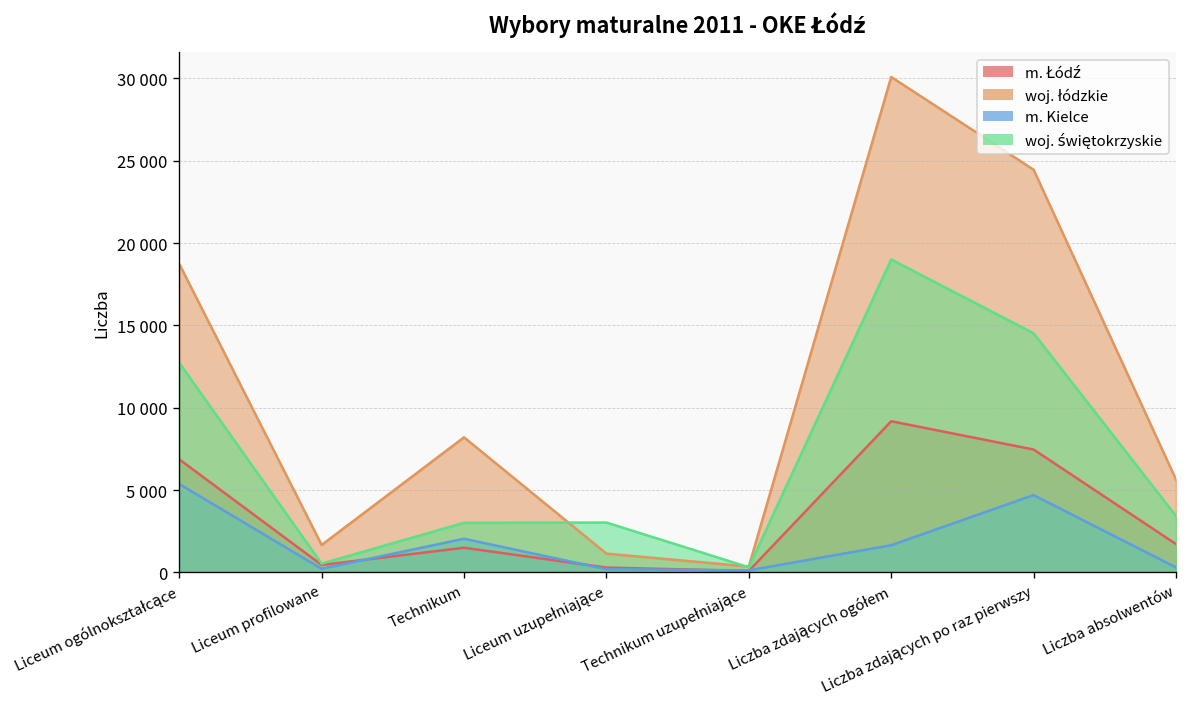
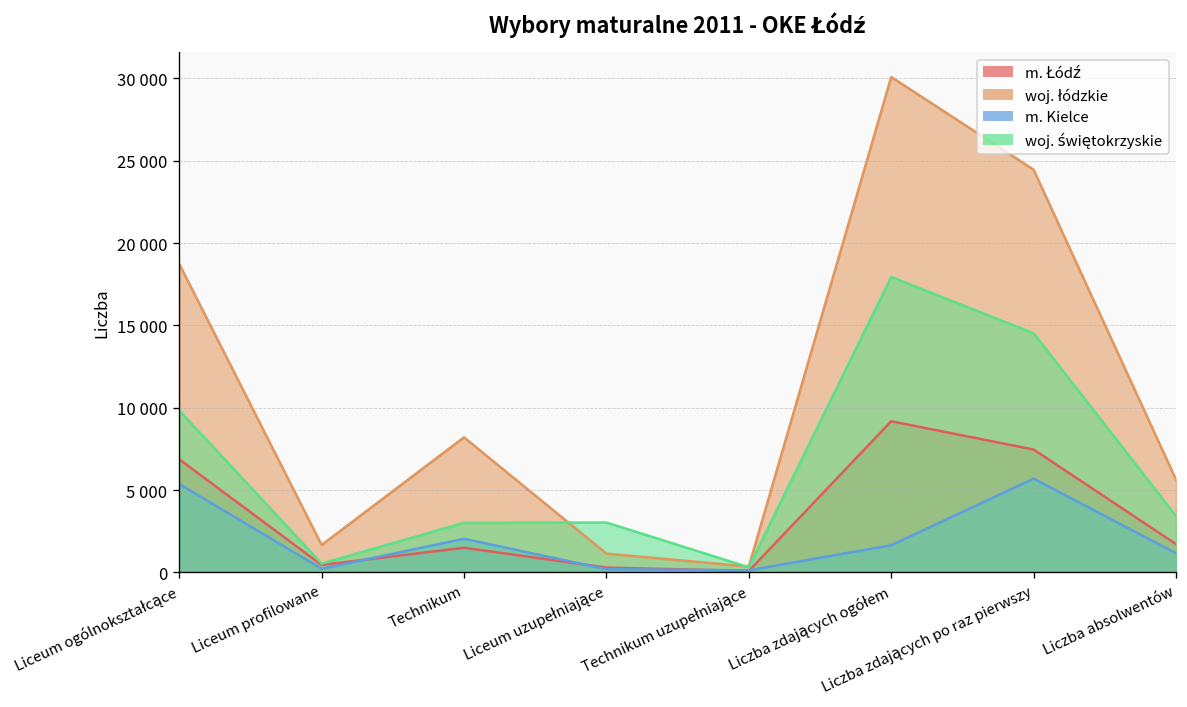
woj. świętokrzyskie, Liceum ogólnokształcące: 12700 -> 9800
woj. świętokrzyskie, Liczba zdających ogółem: 19000 -> 17900
m. Kielce, Liczba zdających po raz pierwszy: 4700 -> 5700
m. Kielce, Liczba absolwentów: 300 -> 1200
